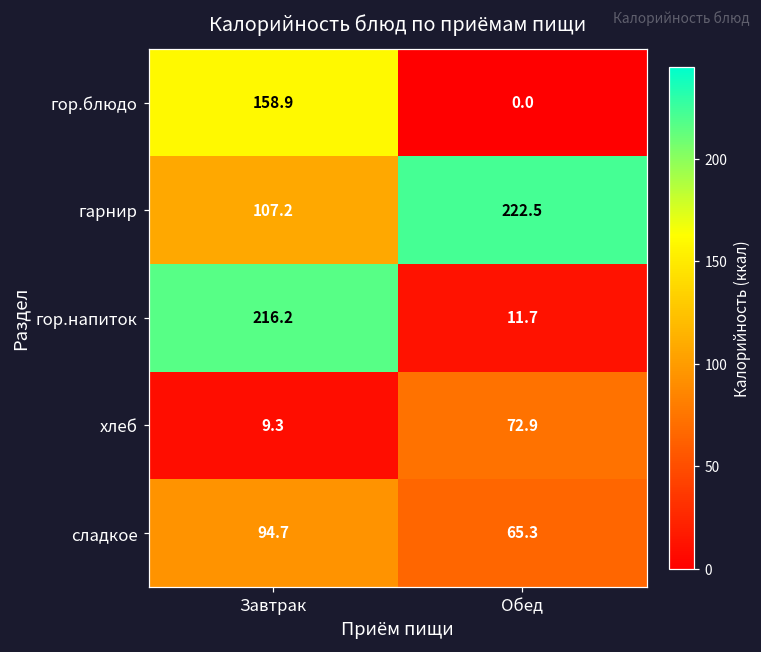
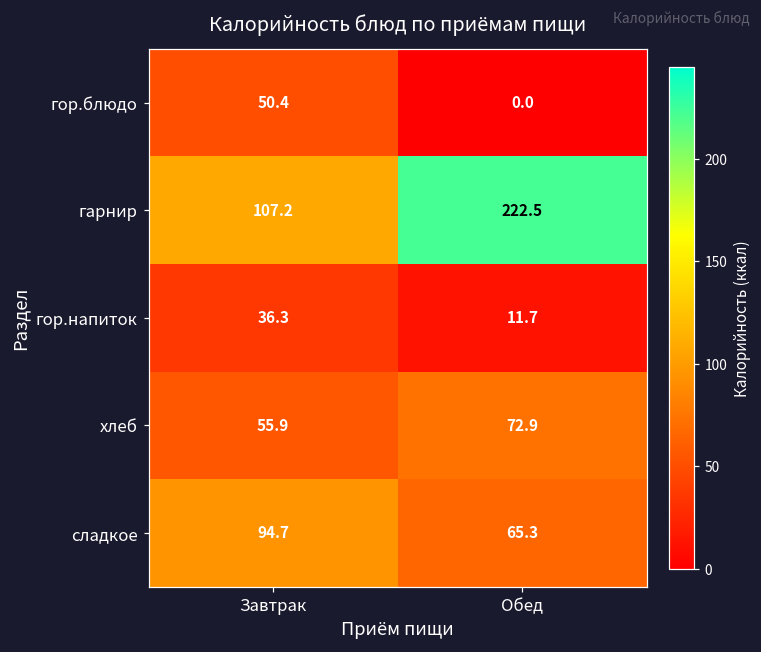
гор.блюдо, Завтрак: 158.9 -> 50.4
гор.напиток, Завтрак: 216.2 -> 36.3
хлеб, Завтрак: 9.3 -> 55.9
